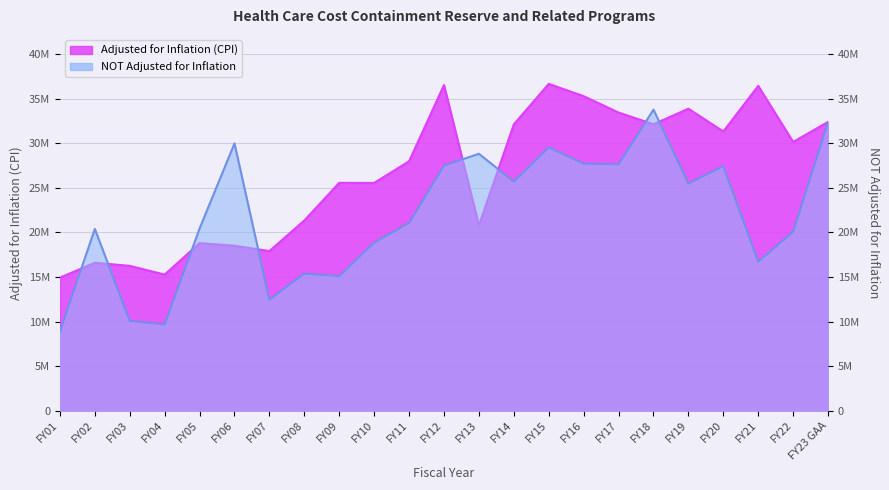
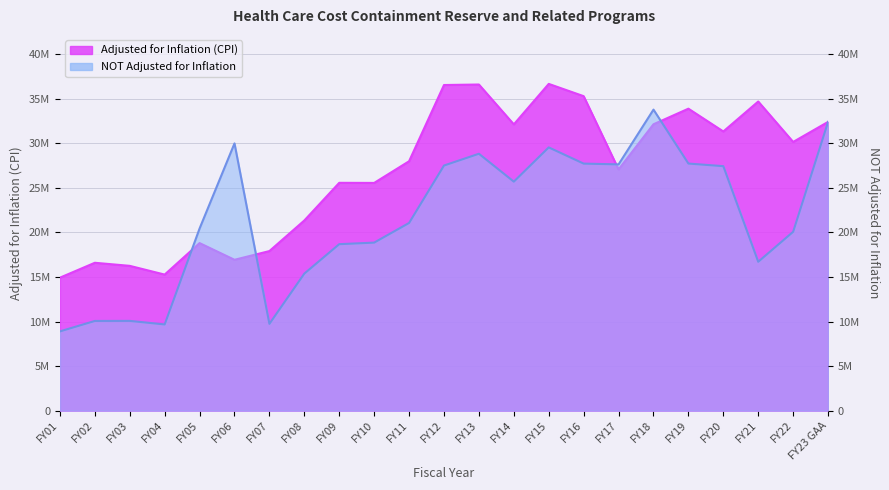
NOT Adjusted for Inflation, FY02: 20000000 -> 10000000
Adjusted for Inflation (CPI), FY06: 19000000 -> 17000000
NOT Adjusted for Inflation, FY07: 12000000 -> 10000000
NOT Adjusted for Inflation, FY09: 15000000 -> 19000000
Adjusted for Inflation (CPI), FY13: 21000000 -> 37000000
Adjusted for Inflation (CPI), FY17: 33000000 -> 27000000
NOT Adjusted for Inflation, FY19: 25000000 -> 28000000
Adjusted for Inflation (CPI), FY21: 36000000 -> 35000000
